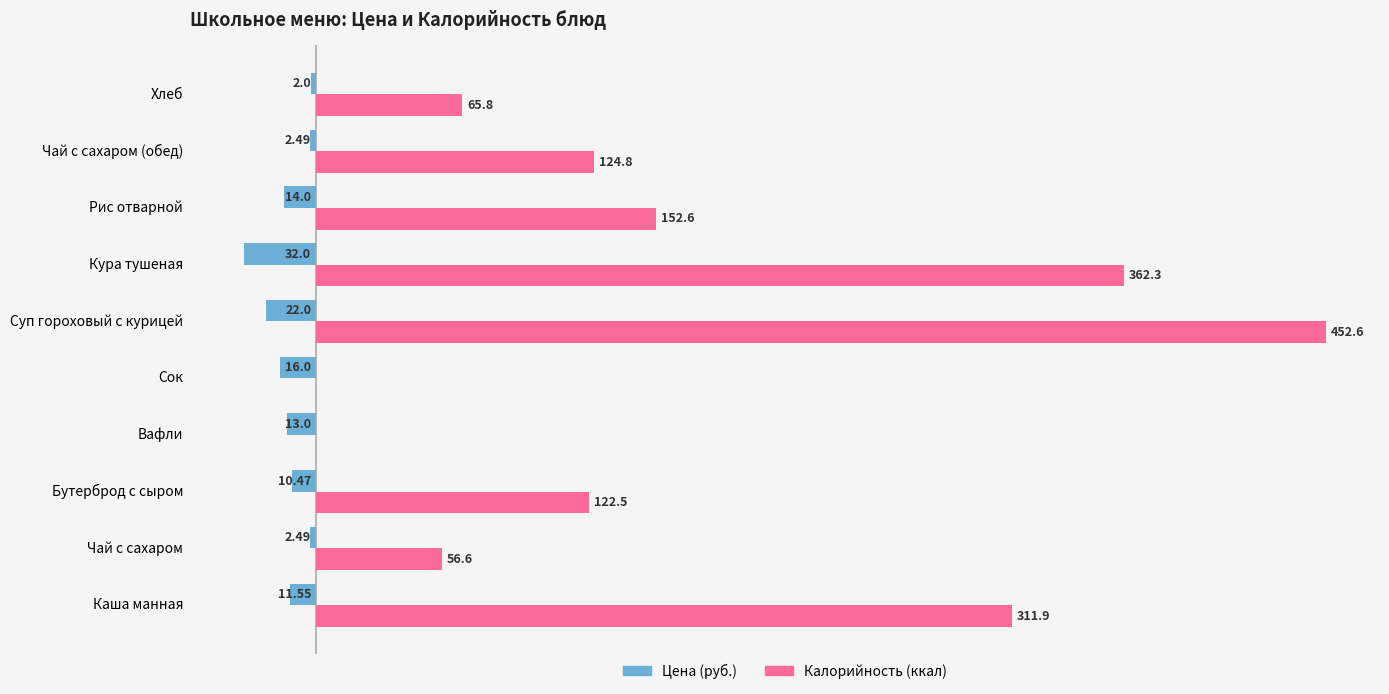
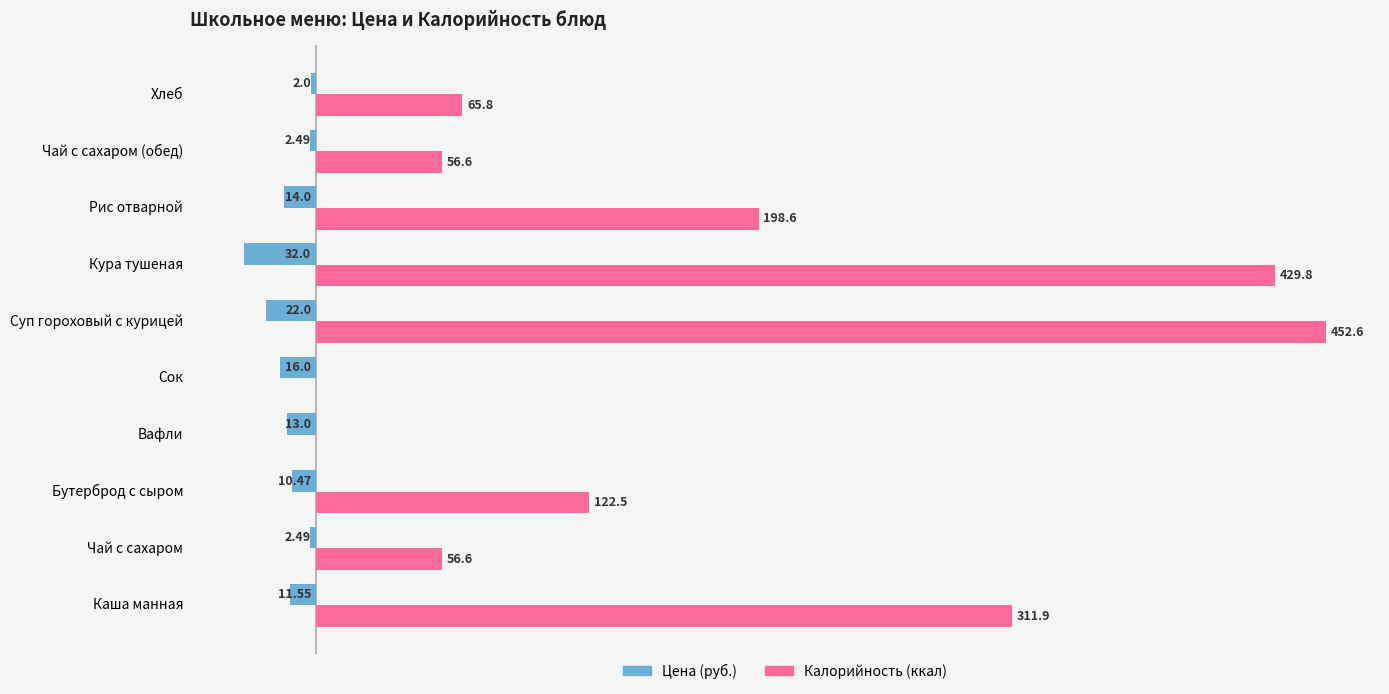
Калорийность (ккал), Чай с сахаром (обед): 124.8 -> 56.6
Калорийность (ккал), Рис отварной: 152.6 -> 198.6
Калорийность (ккал), Кура тушеная: 362.3 -> 429.8
